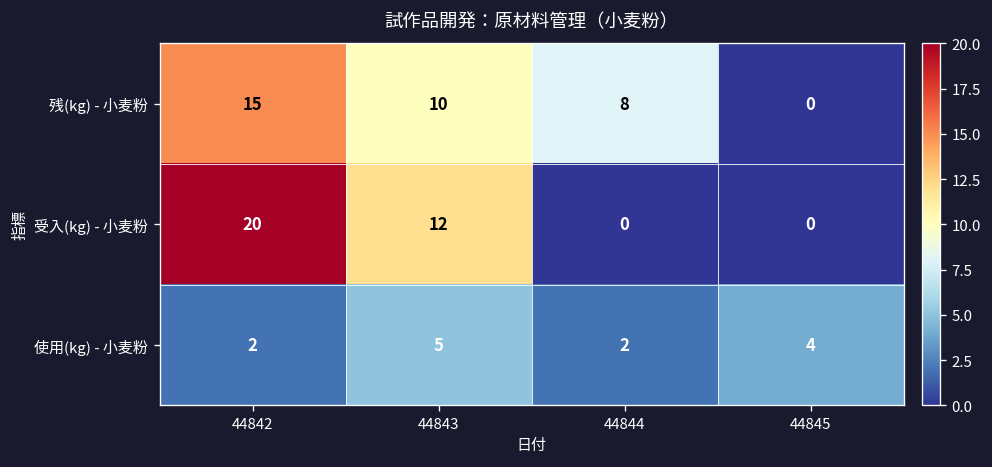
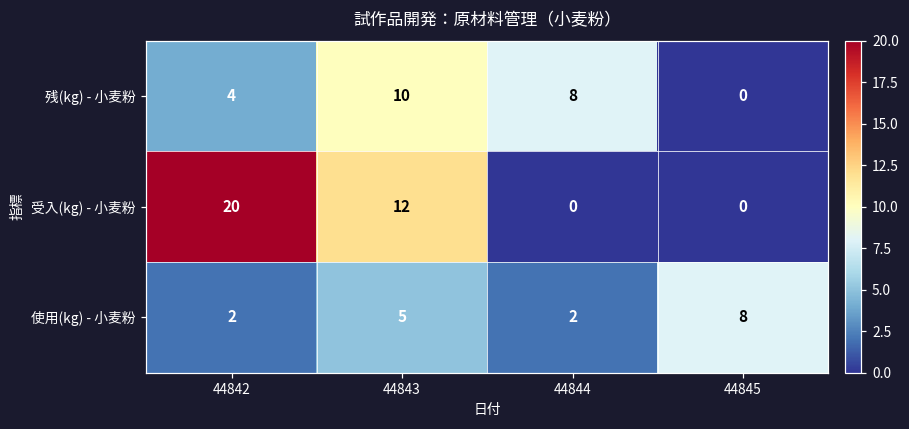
残(kg) - 小麦粉, 44842: 15 -> 4
使用(kg) - 小麦粉, 44845: 4 -> 8
